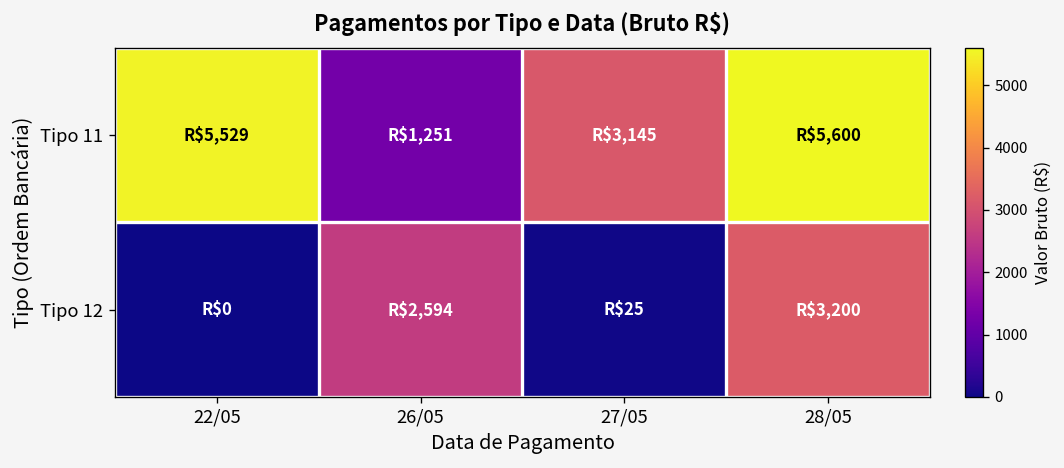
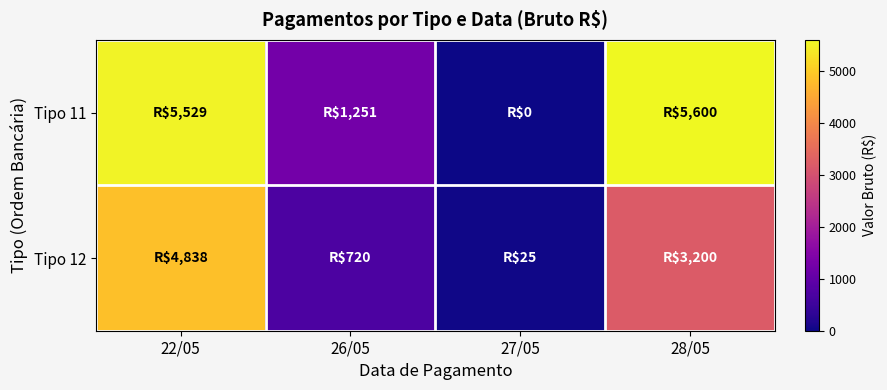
Tipo 11, 27/05: $3,145 -> $0
Tipo 12, 22/05: $0 -> $4,838
Tipo 12, 26/05: $2,594 -> $720
